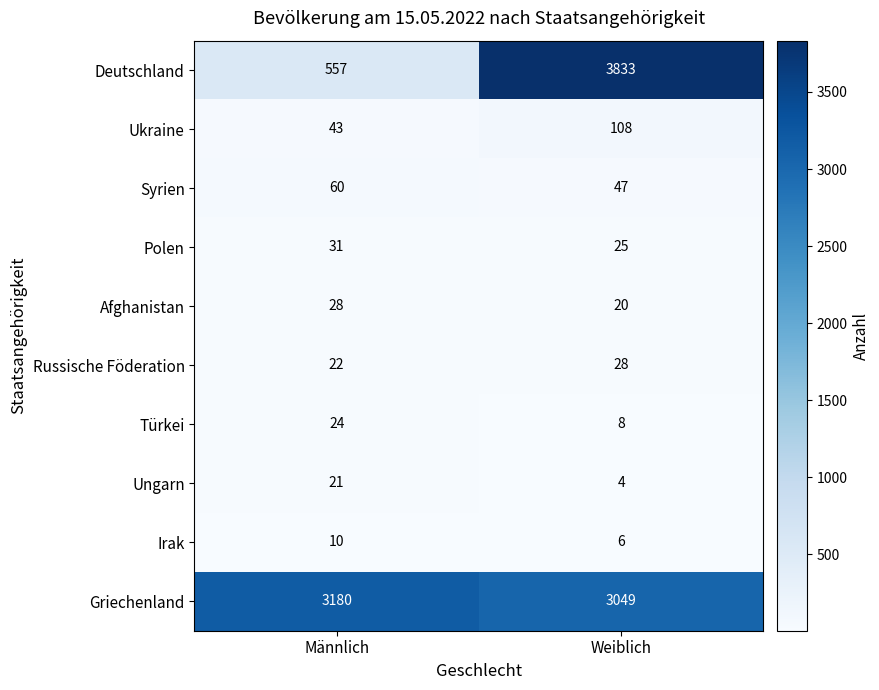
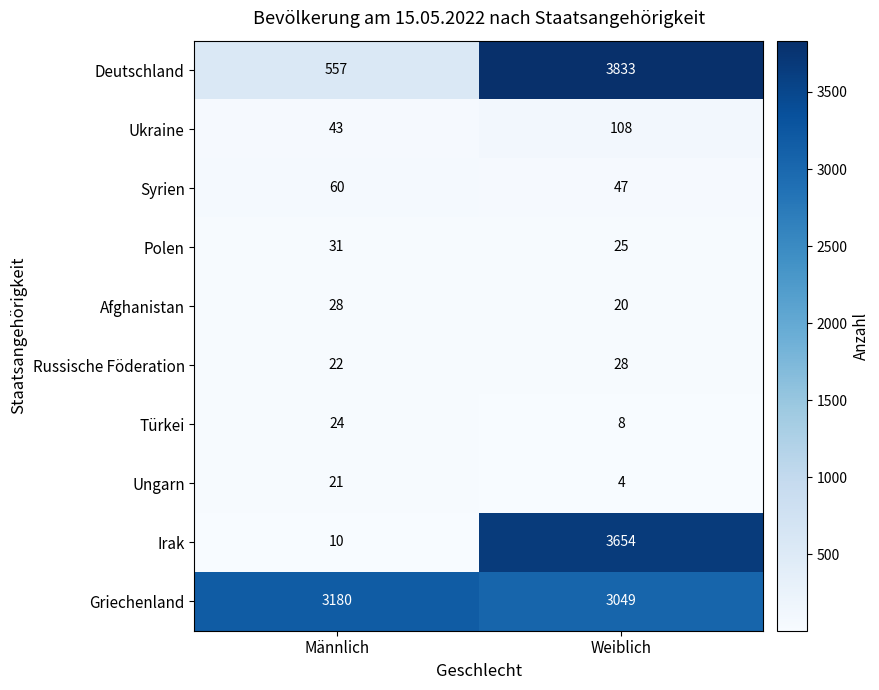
Irak, Weiblich: 6 -> 3654
